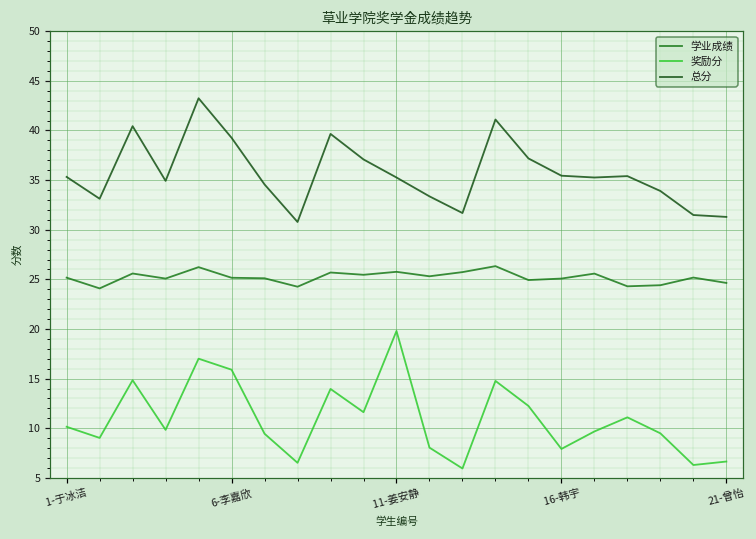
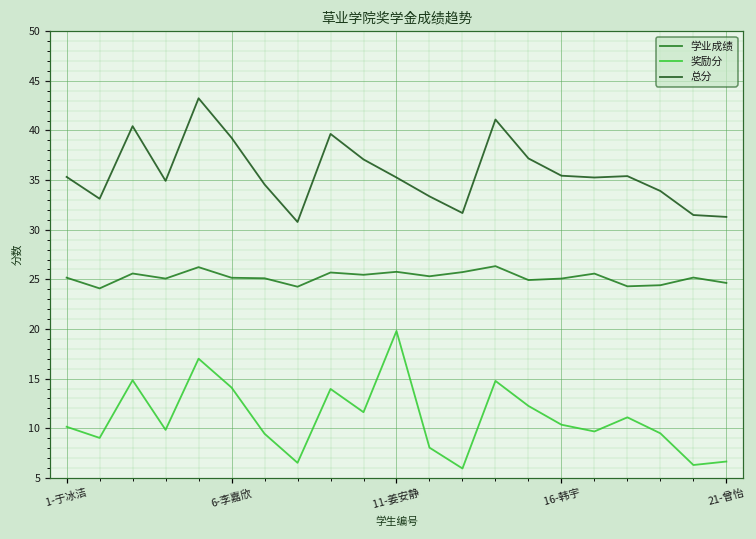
奖励分, 6-李嘉欣: 16 -> 14
奖励分, 16-韩宇: 8 -> 10
